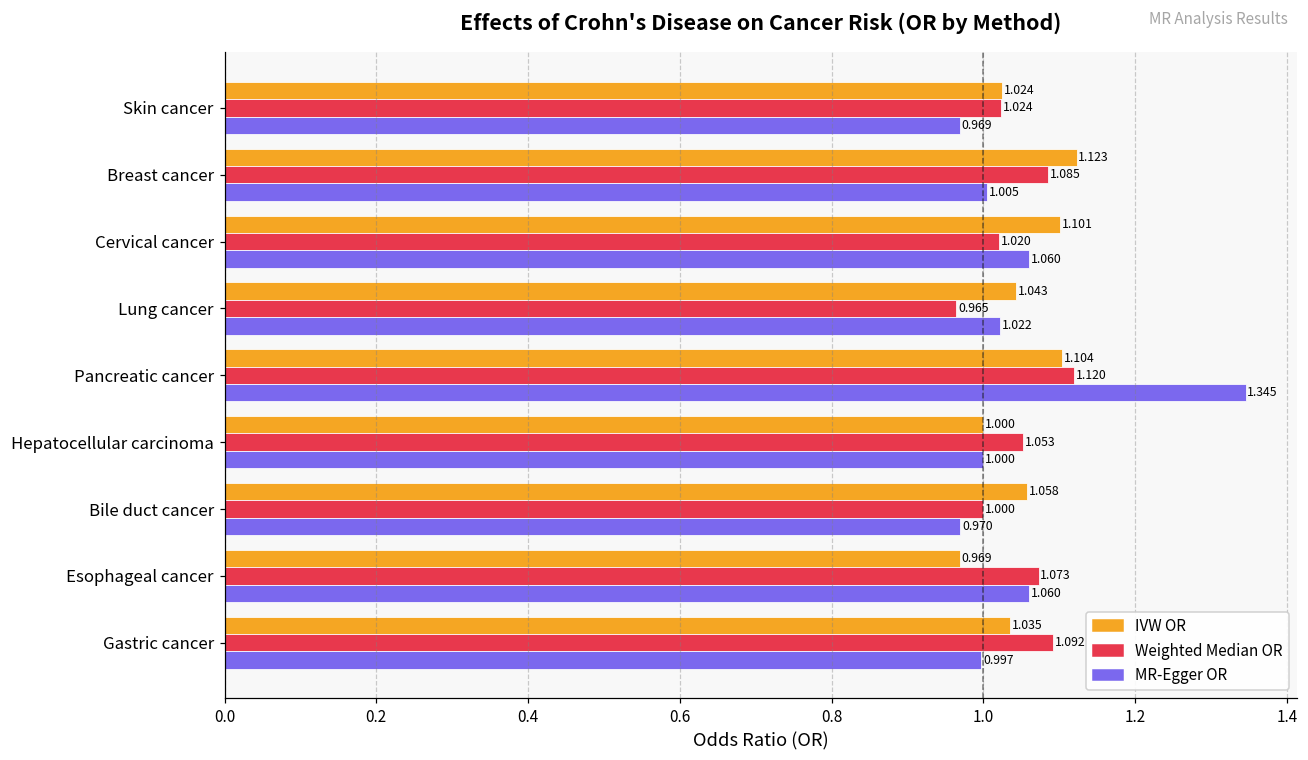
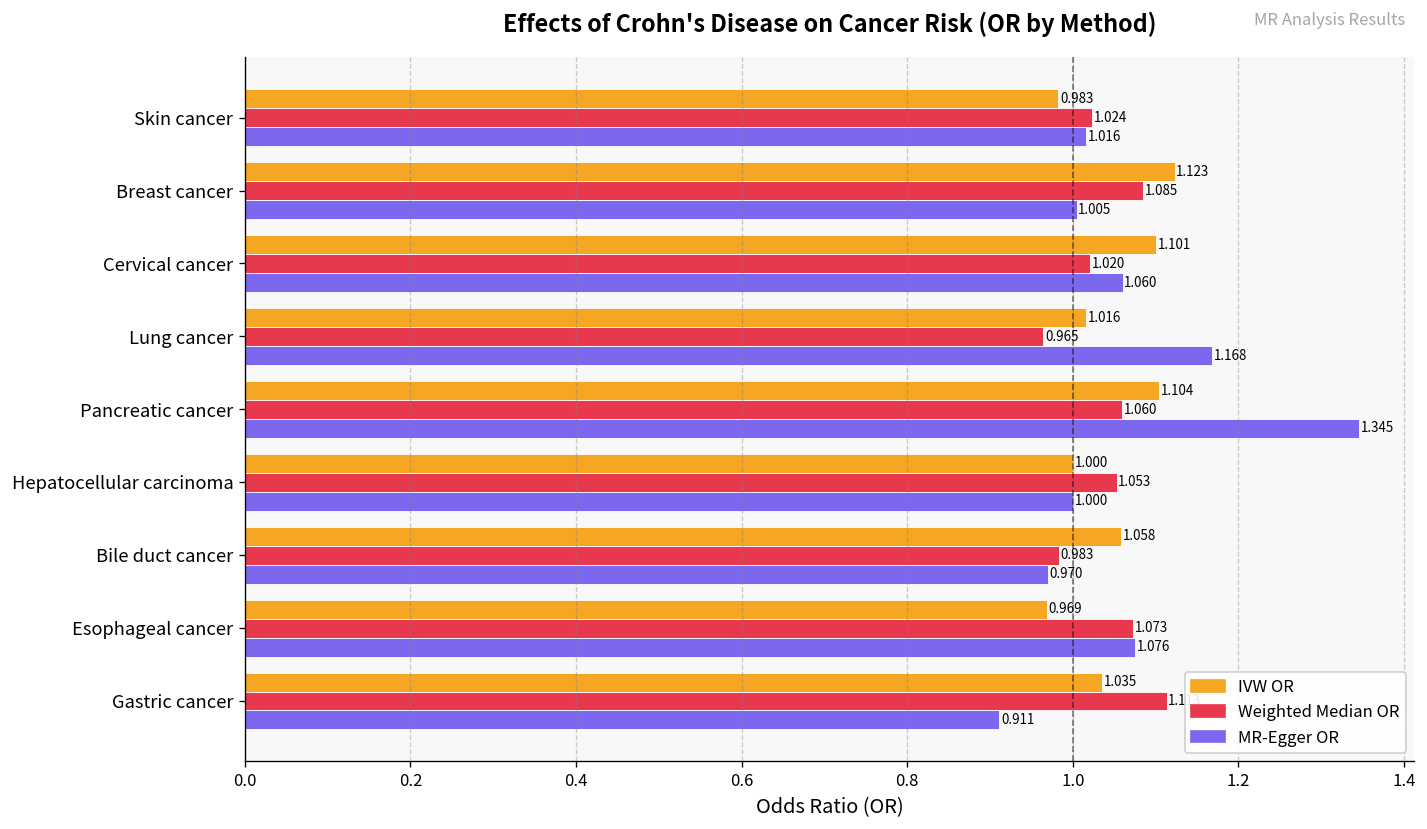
IVW OR, Skin cancer: 1.024 -> 0.983
MR-Egger OR, Skin cancer: 0.969 -> 1.016
IVW OR, Lung cancer: 1.043 -> 1.016
MR-Egger OR, Lung cancer: 1.022 -> 1.168
Weighted Median OR, Pancreatic cancer: 1.120 -> 1.060
Weighted Median OR, Bile duct cancer: 1.000 -> 0.983
MR-Egger OR, Esophageal cancer: 1.060 -> 1.076
Weighted Median OR, Gastric cancer: 1.09 -> 1.11
MR-Egger OR, Gastric cancer: 0.997 -> 0.911
